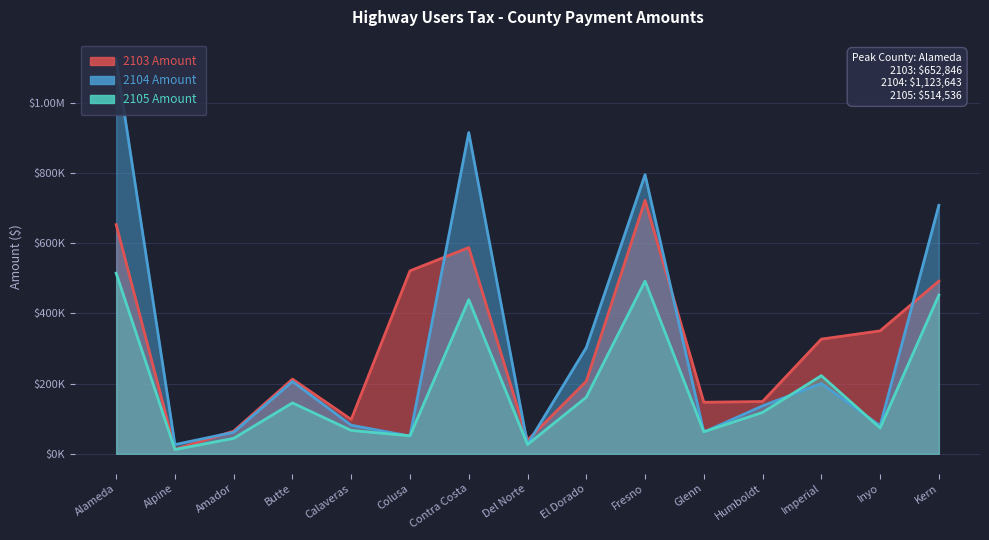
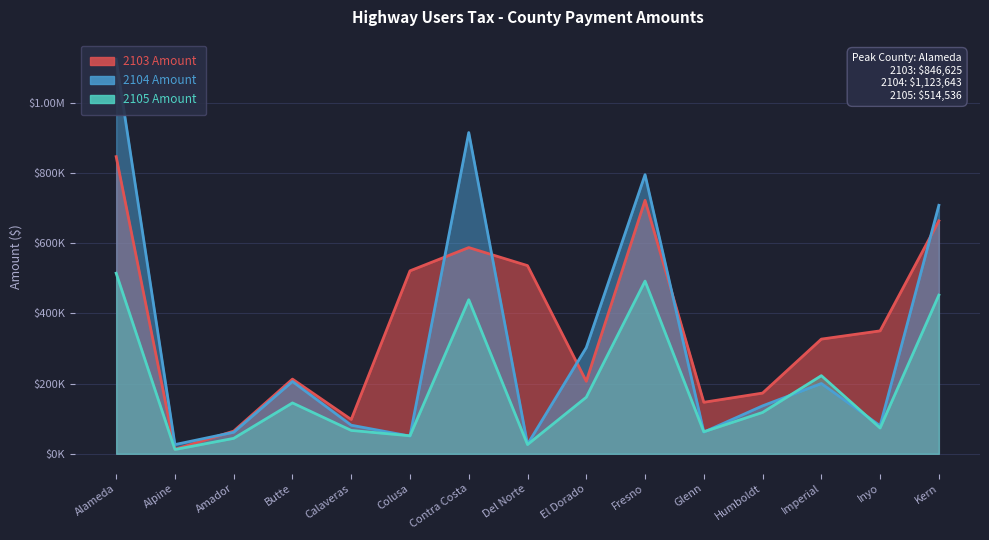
2103 Amount, Alameda: $650000 -> $850000
2103 Amount, Del Norte: $40000 -> $540000
2103 Amount, Humboldt: $150000 -> $170000
2103 Amount, Kern: $490000 -> $660000
